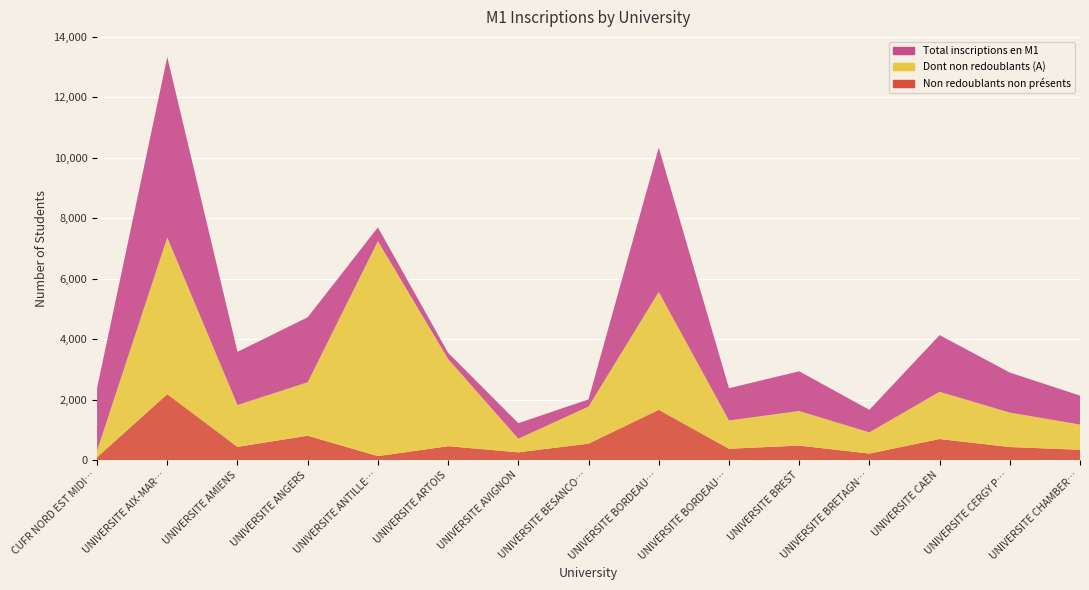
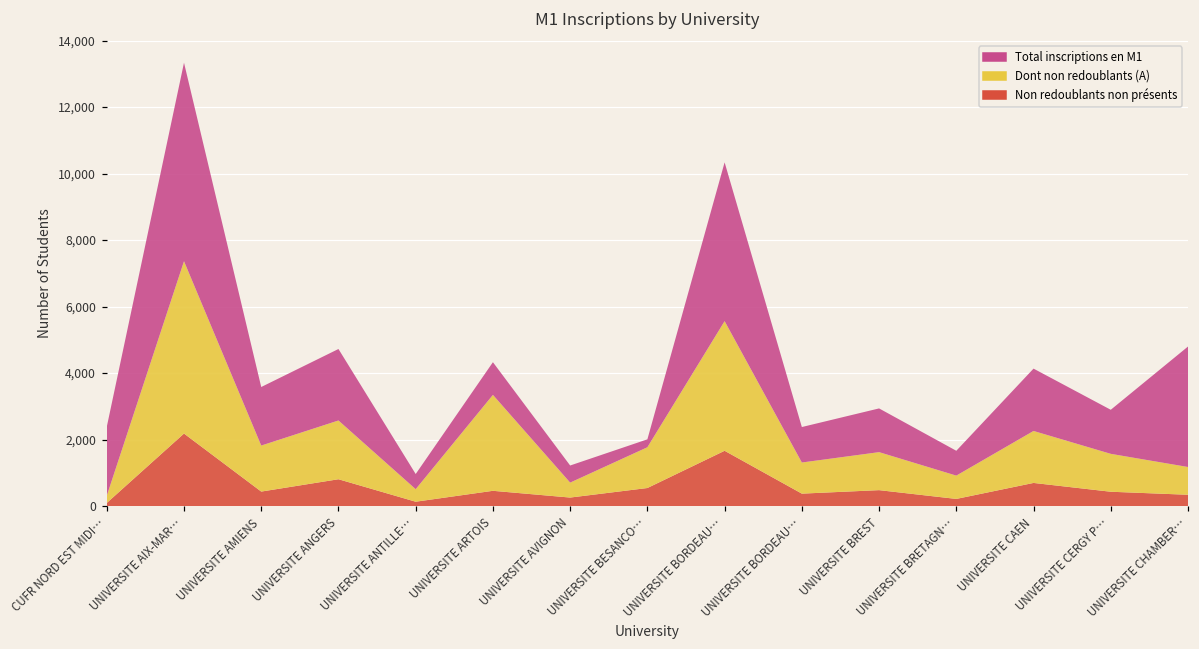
Dont non redoublants (A), UNIVERSITE ANTILLE…: 7,100 -> 400
Total inscriptions en M1, UNIVERSITE ARTOIS: 200 -> 1,000
Total inscriptions en M1, UNIVERSITE CHAMBER…: 1,000 -> 3,600
